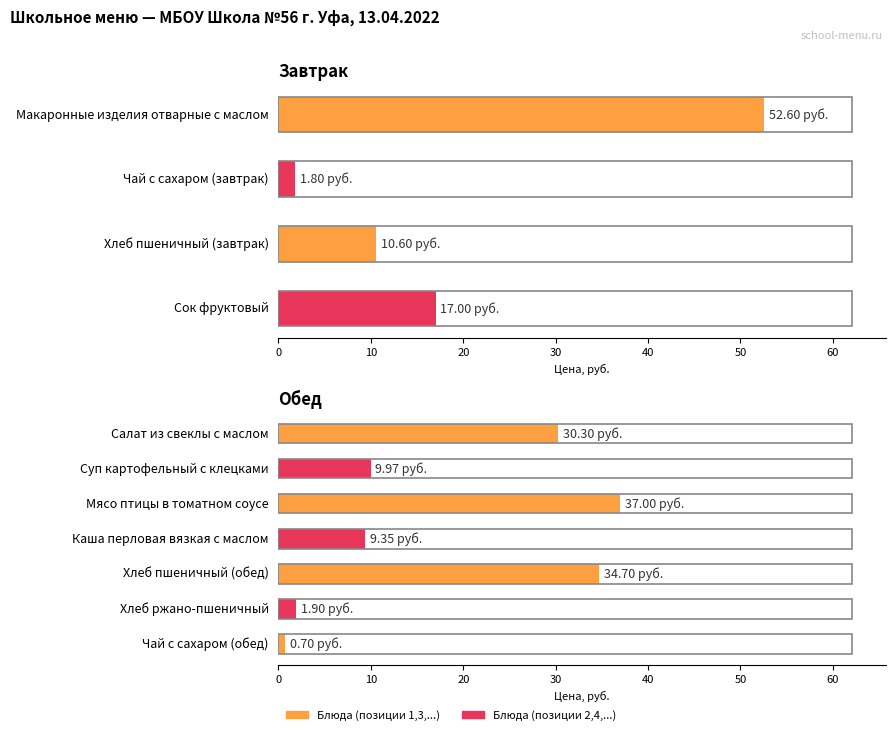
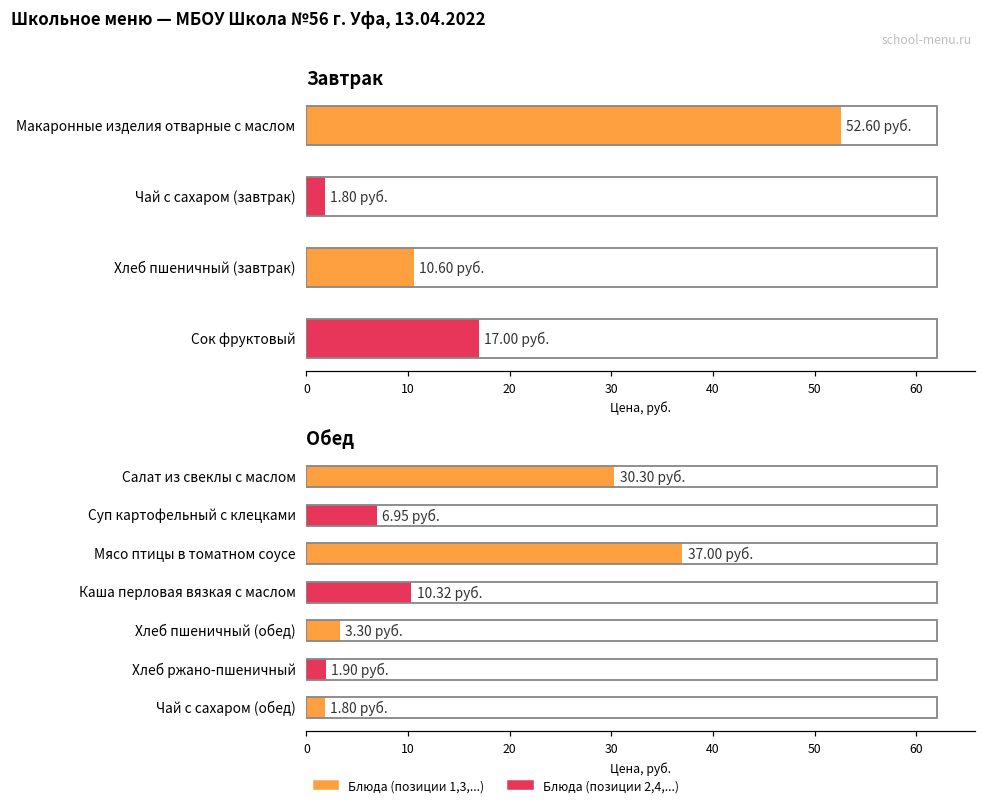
Обед, Суп картофельный с клецками: 9.97 -> 6.95
Обед, Каша перловая вязкая с маслом: 9.35 -> 10.32
Обед, Хлеб пшеничный (обед): 34.70 -> 3.30
Обед, Чай с сахаром (обед): 0.70 -> 1.80
